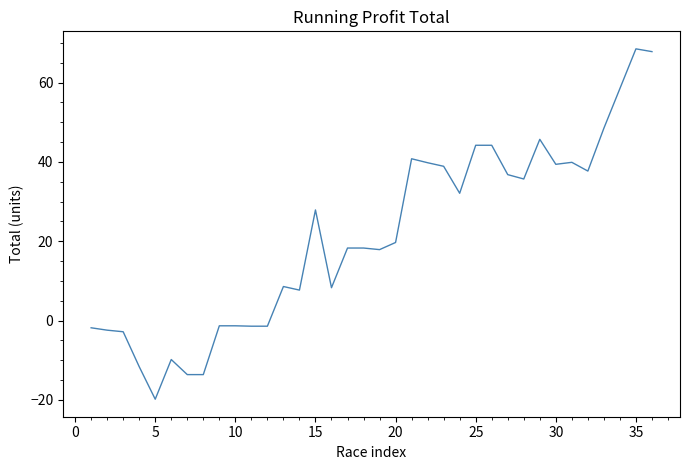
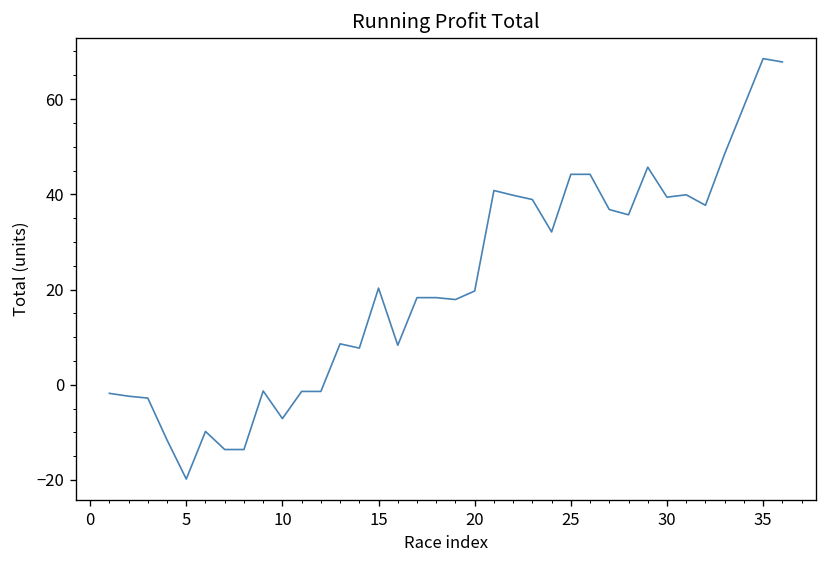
10: -1 -> -7
15: 28 -> 20
